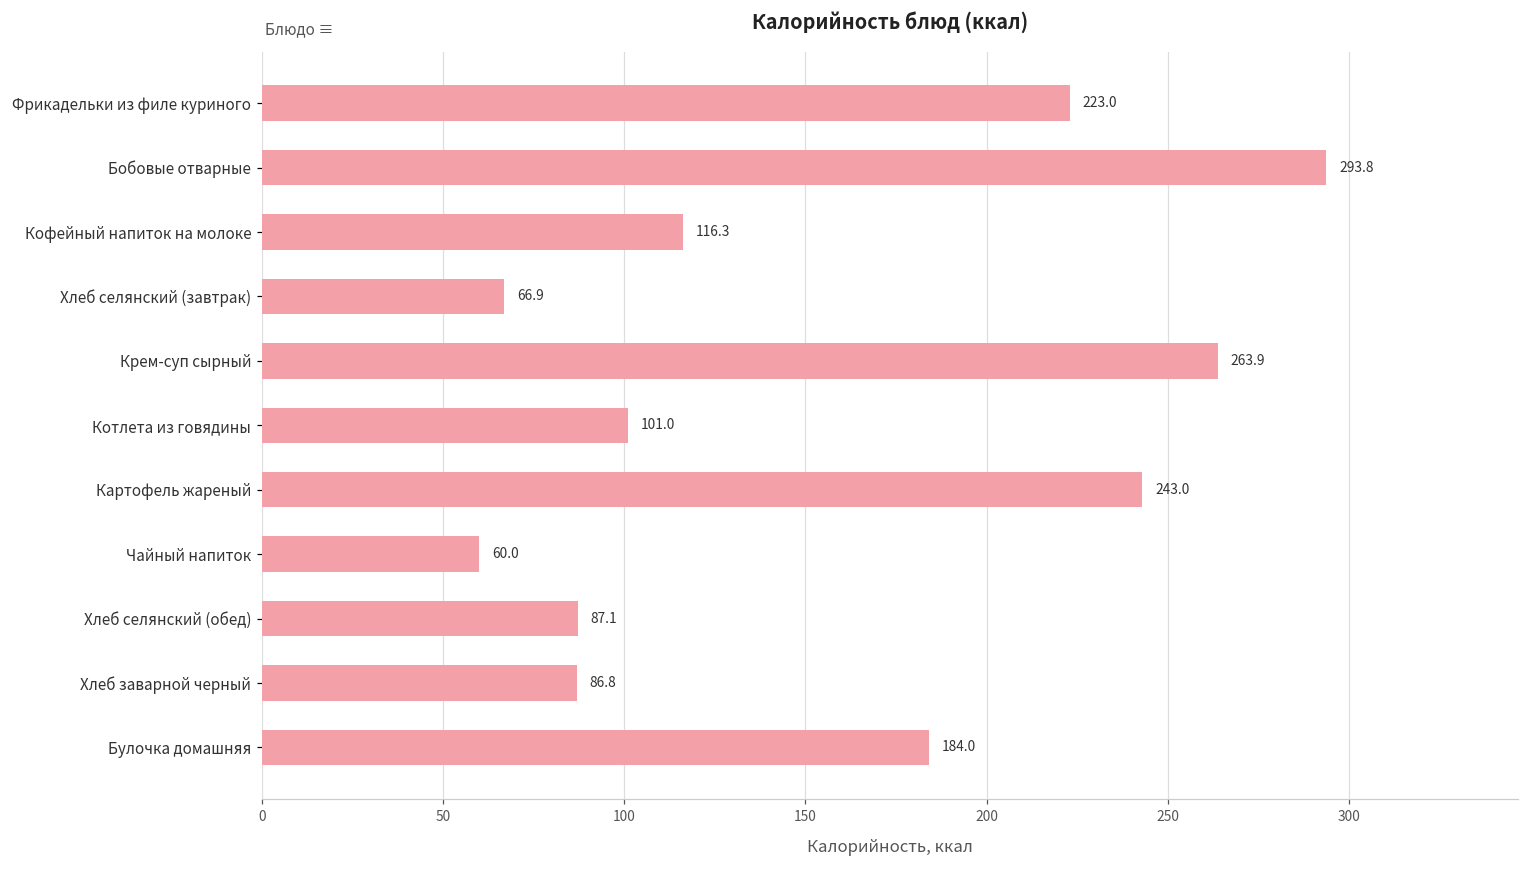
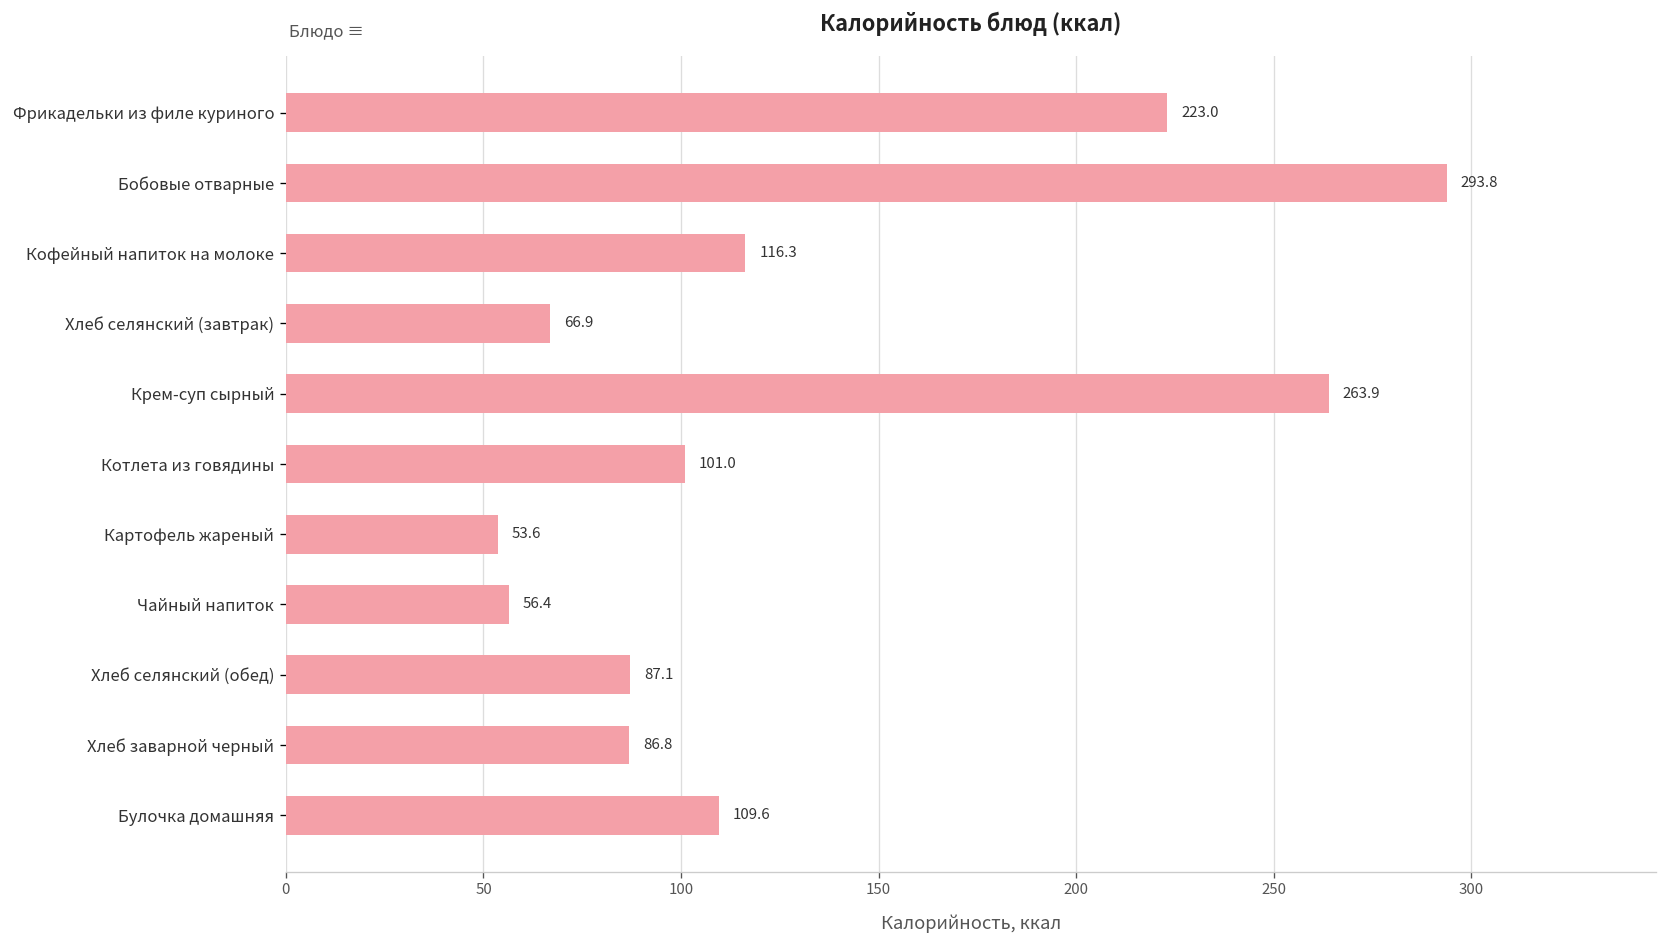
Картофель жареный: 243.0 -> 53.6
Чайный напиток: 60.0 -> 56.4
Булочка домашняя: 184.0 -> 109.6
